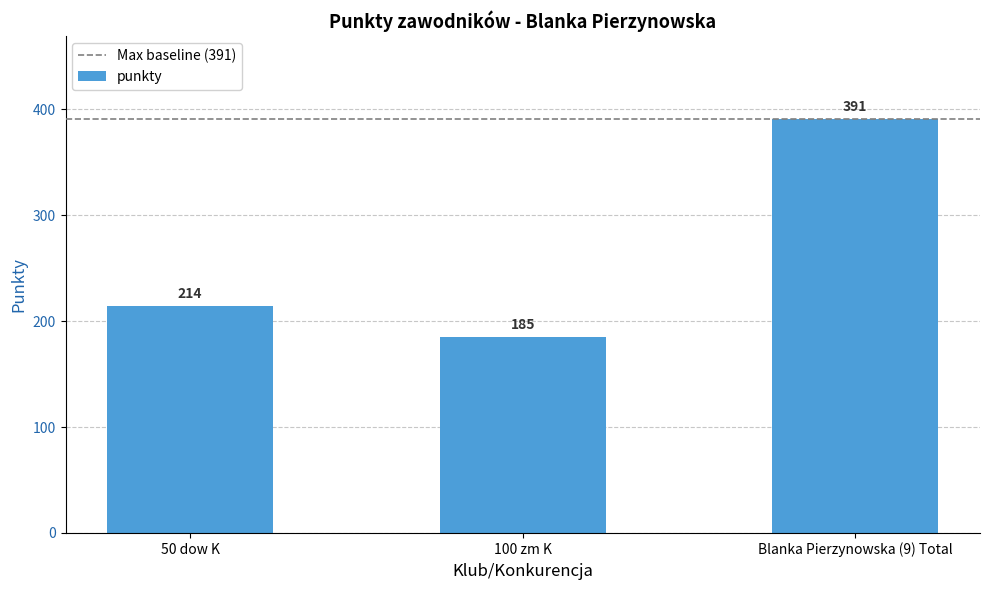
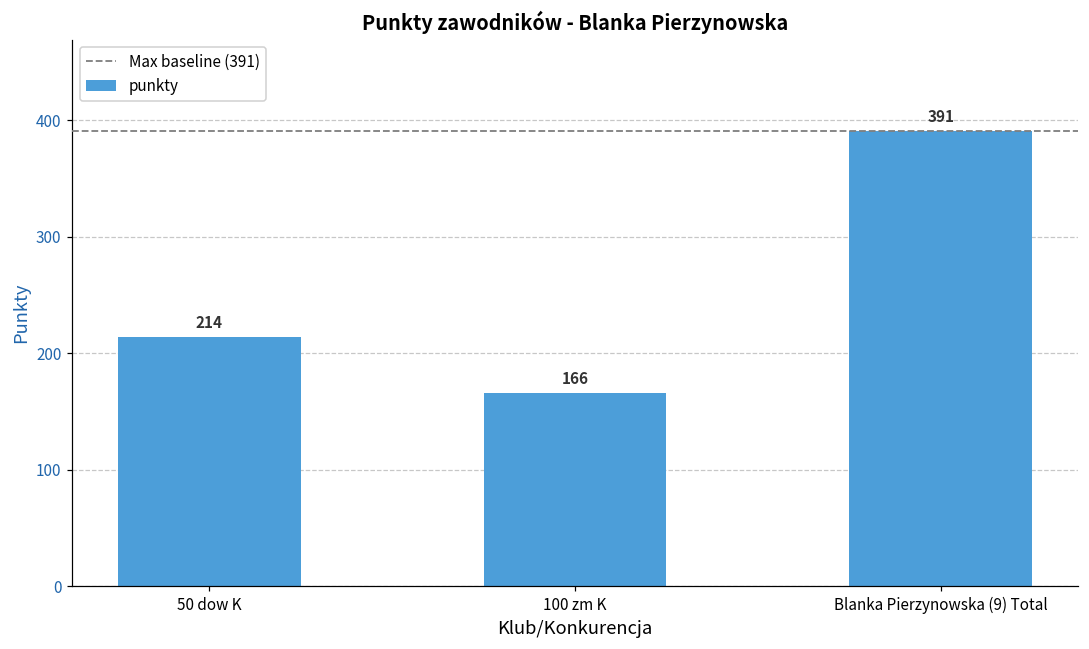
100 zm K: 185 -> 166
